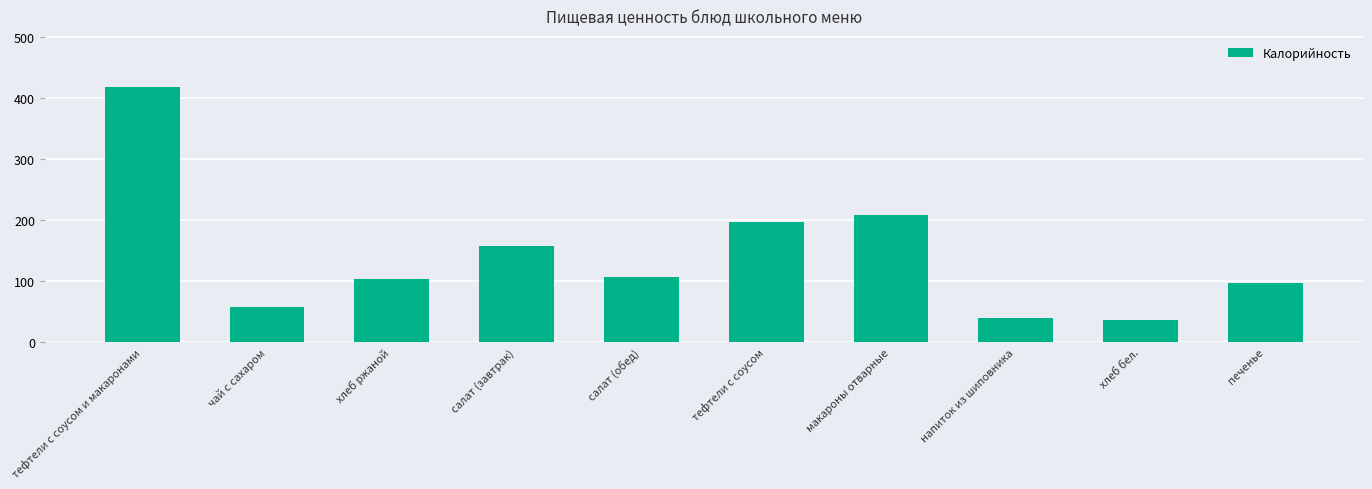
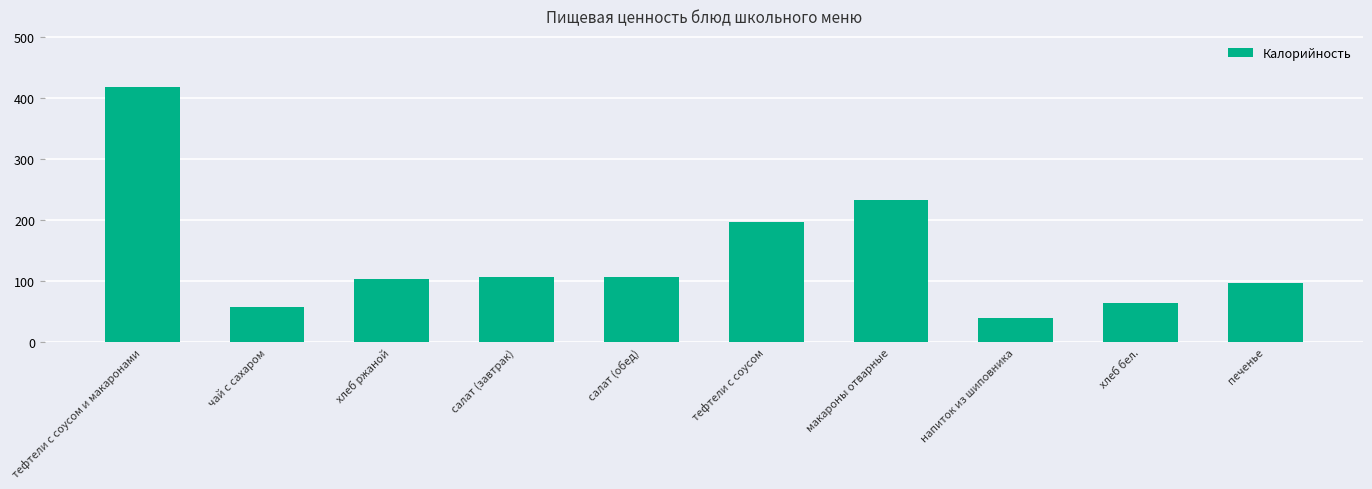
салат (завтрак): 160 -> 110
макароны отварные: 210 -> 230
хлеб бел.: 40 -> 60
